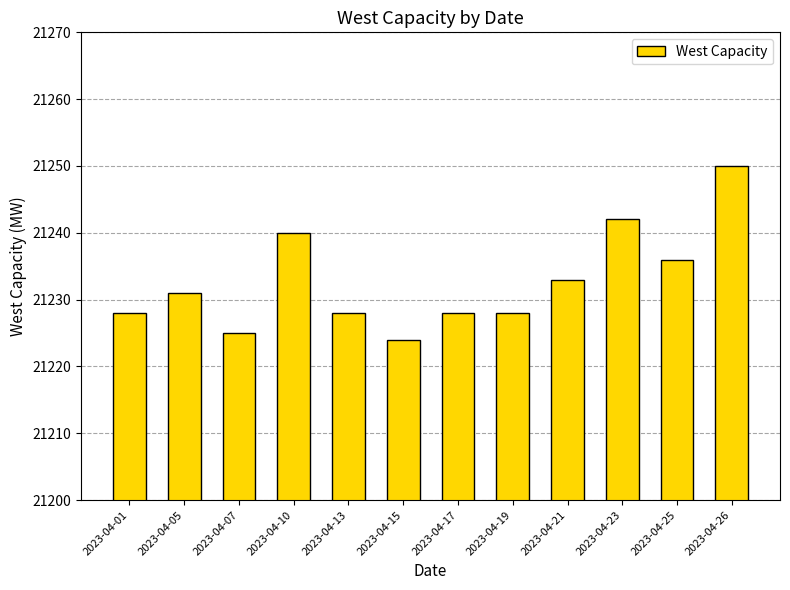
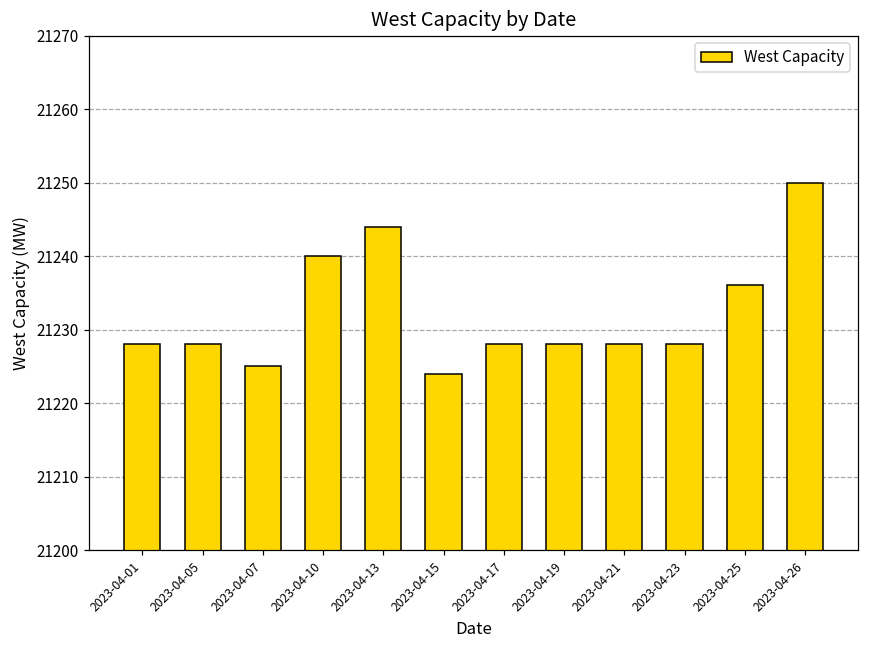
2023-04-05: 21231 -> 21228
2023-04-13: 21228 -> 21244
2023-04-21: 21233 -> 21228
2023-04-23: 21242 -> 21228
